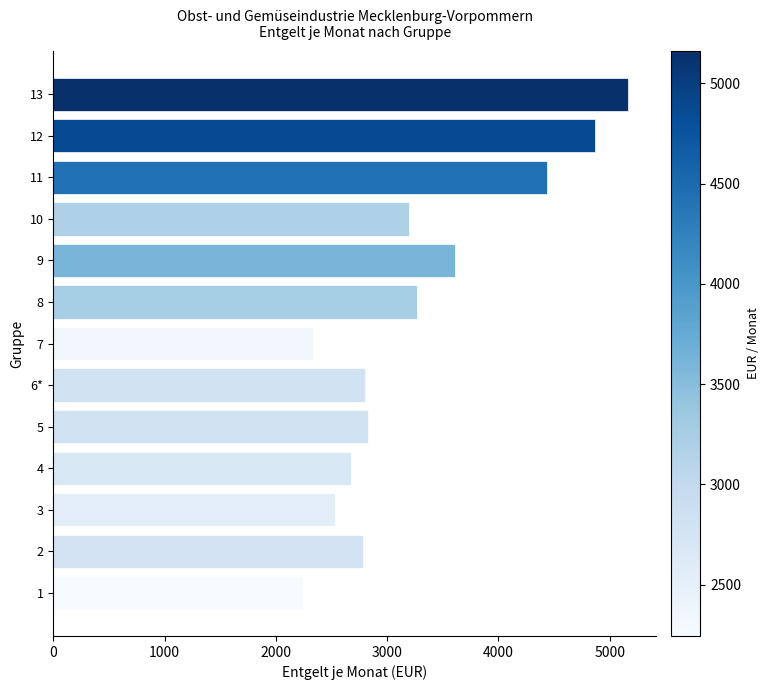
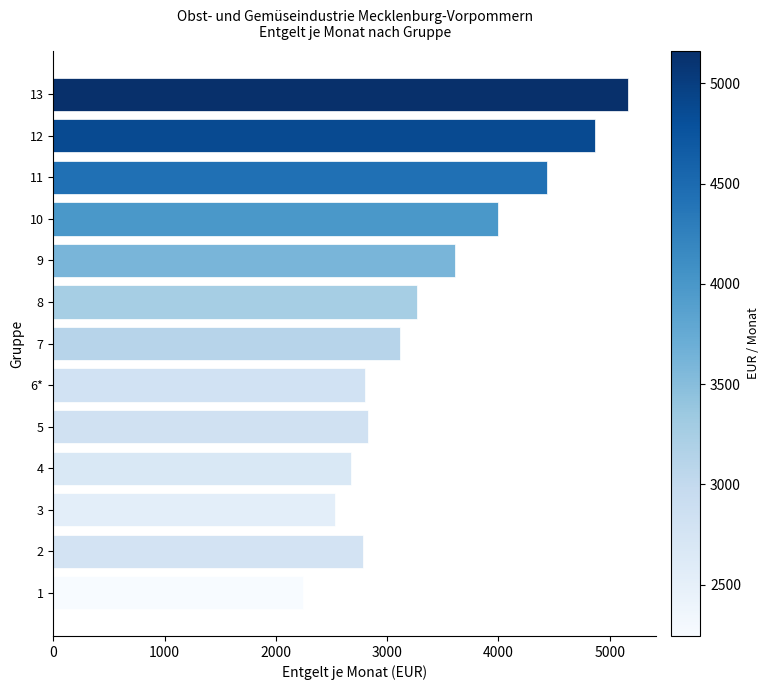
10: 3200 -> 3990
7: 2340 -> 3120
